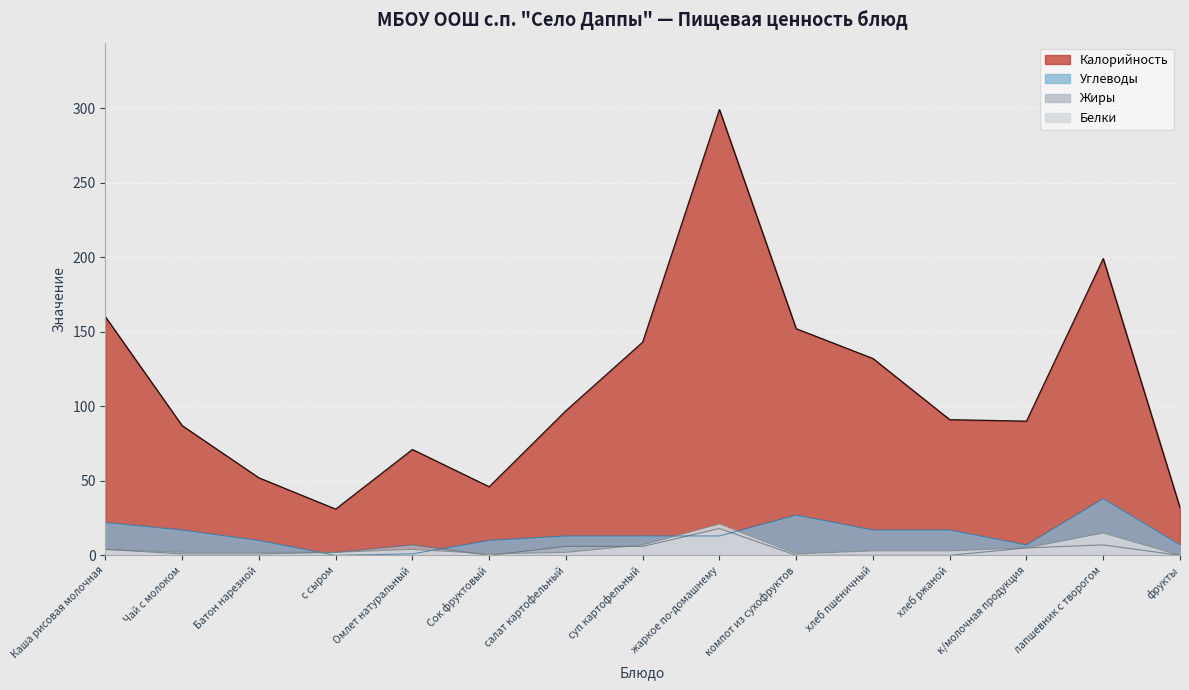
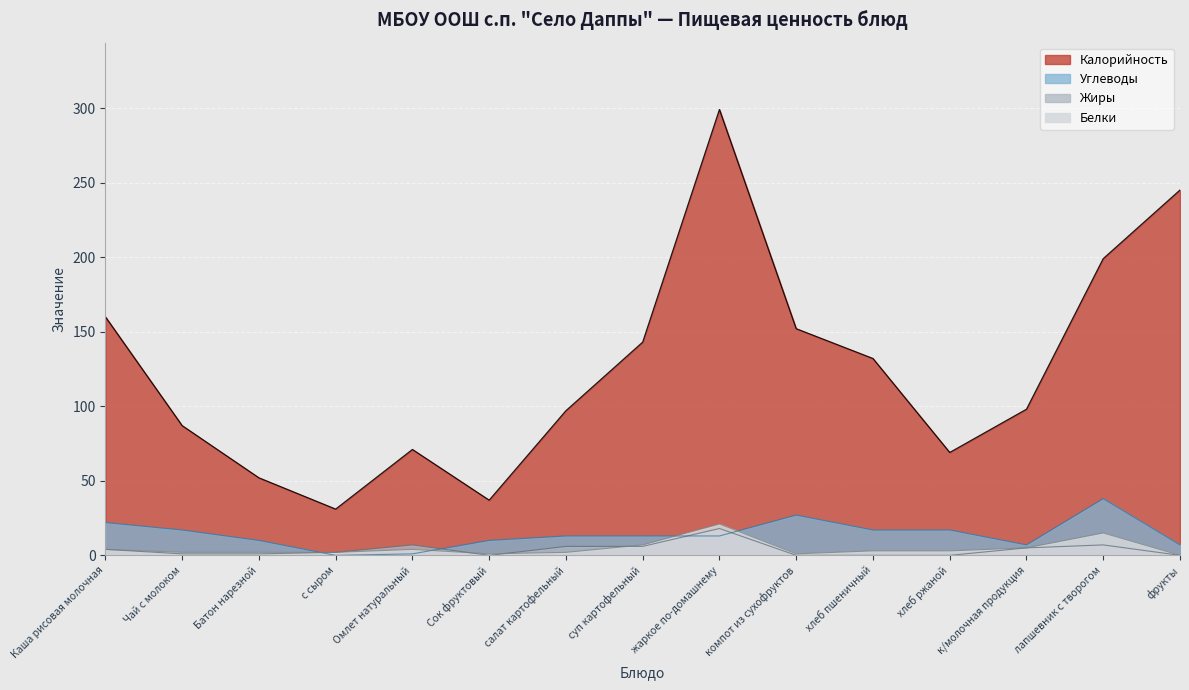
Калорийность, Сок фруктовый: 46 -> 37
Калорийность, хлеб ржаной: 91 -> 69
Калорийность, к/молочная продукция: 90 -> 98
Калорийность, фрукты: 32 -> 245
